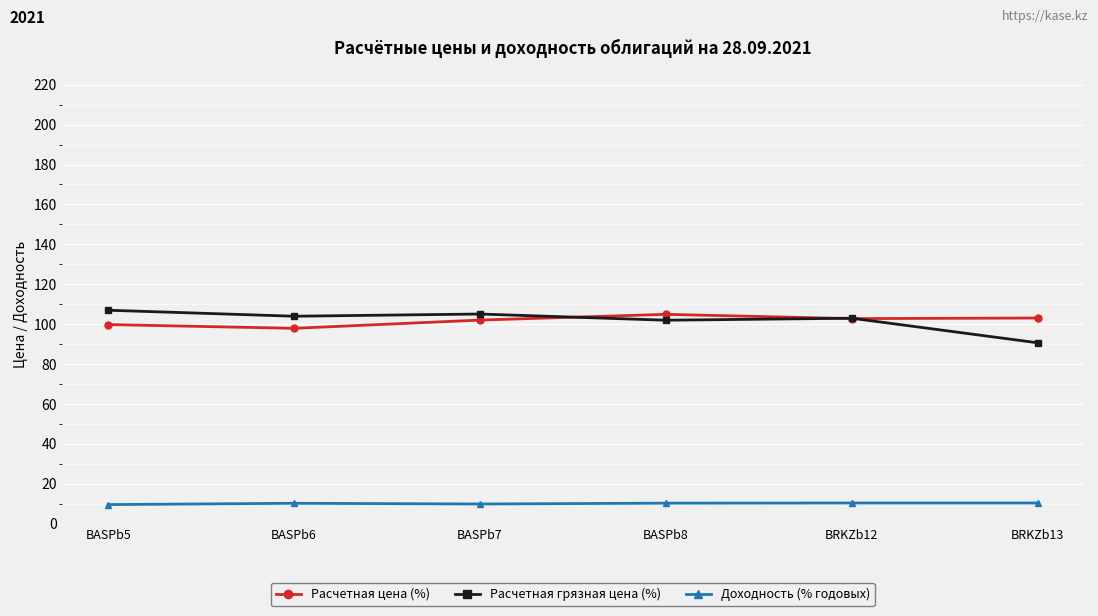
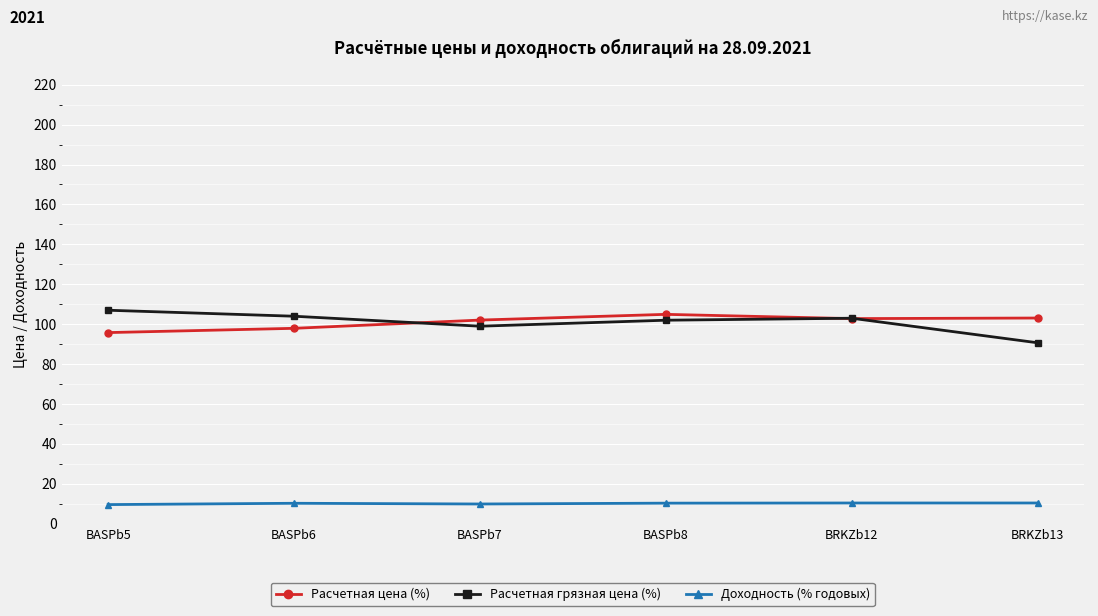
Расчетная цена (%), BASPb5: 100 -> 96
Расчетная грязная цена (%), BASPb7: 105 -> 99
